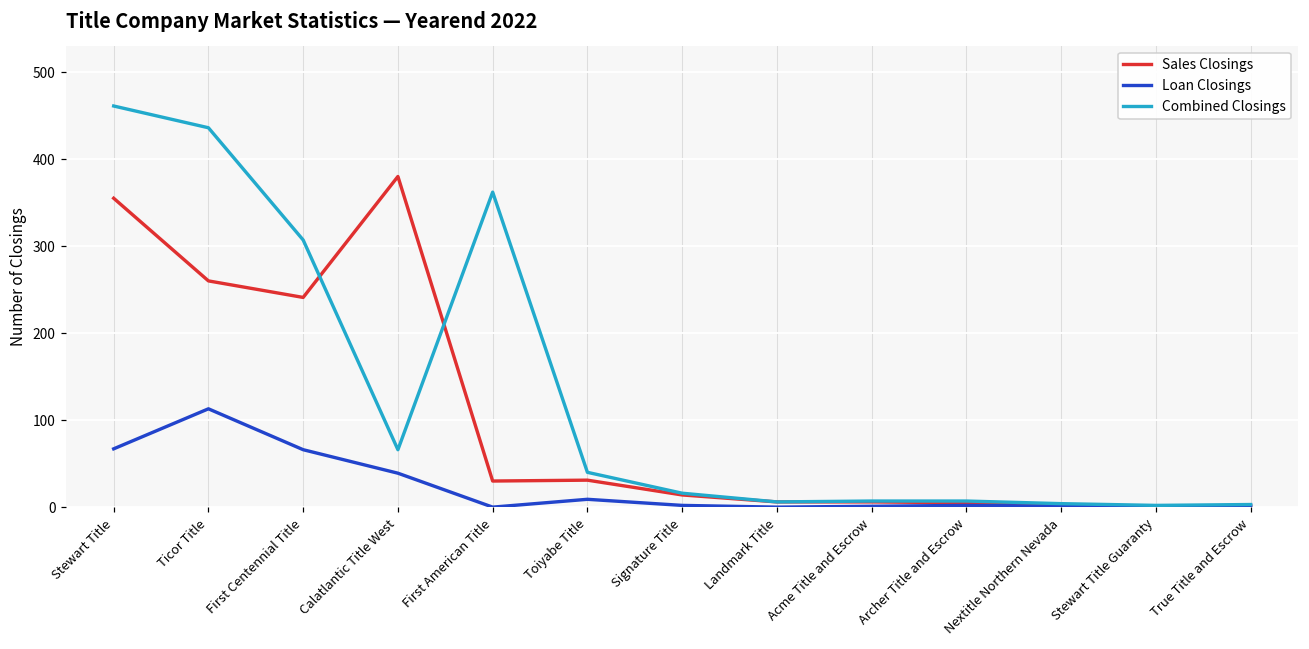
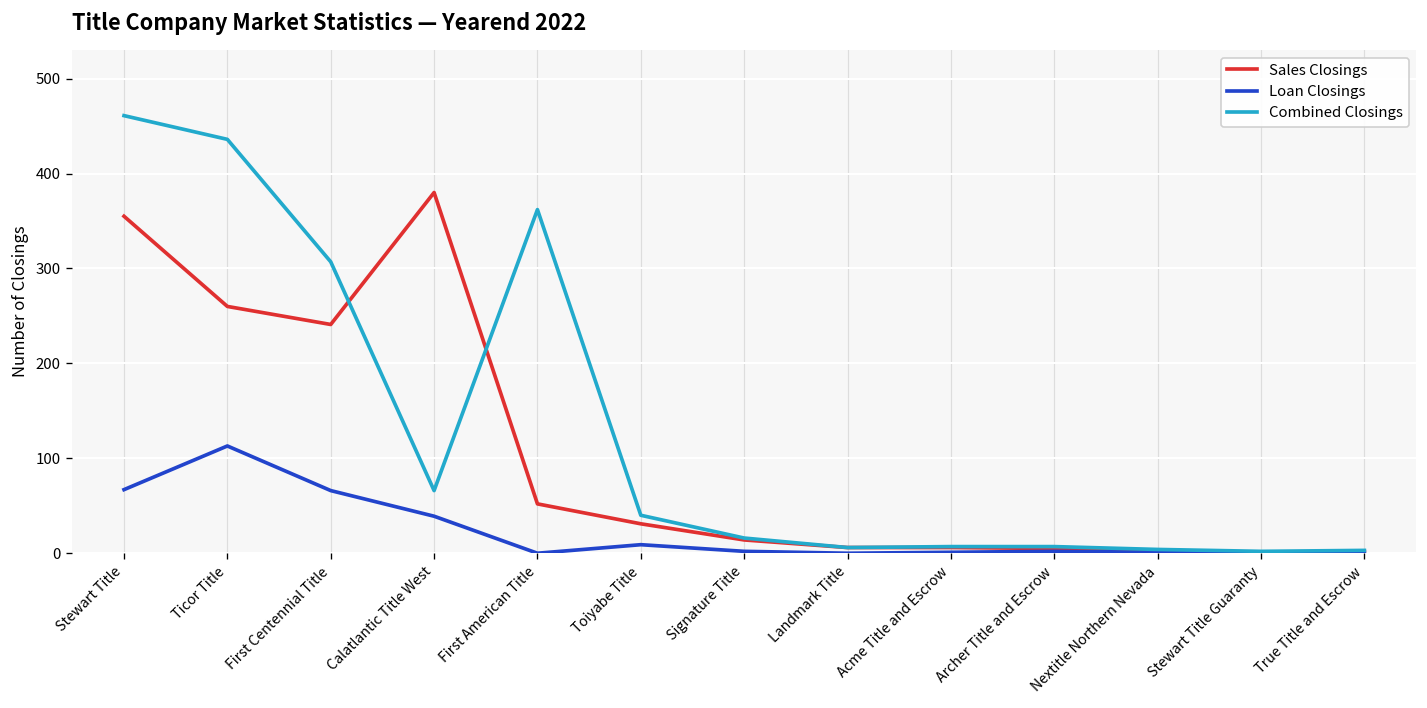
Sales Closings, First American Title: 30 -> 50
